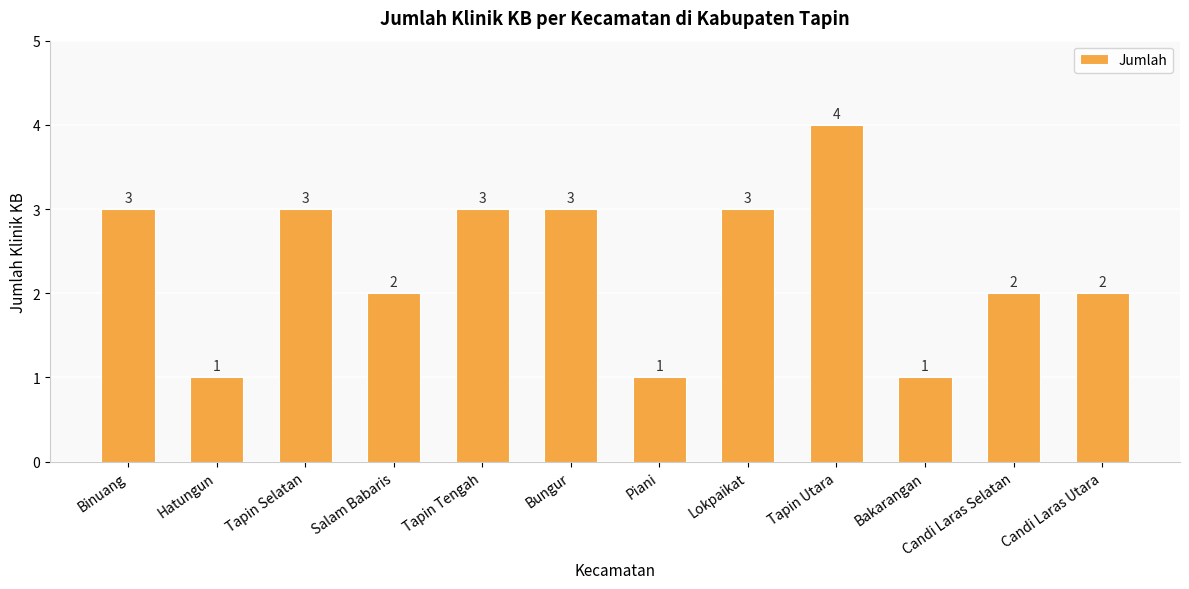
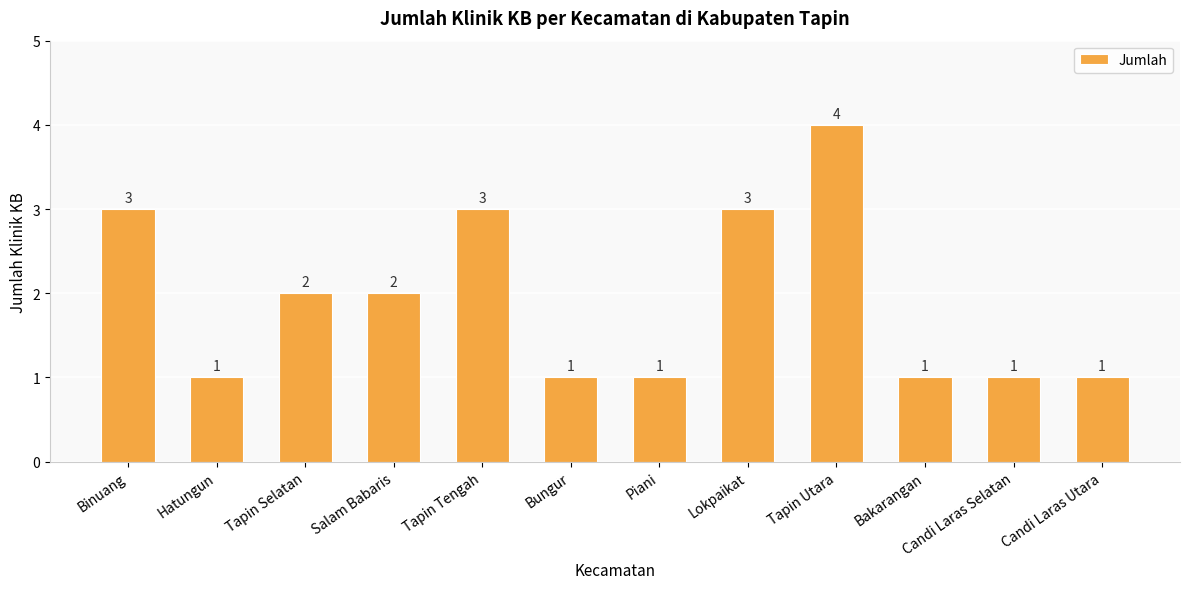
Tapin Selatan: 3 -> 2
Bungur: 3 -> 1
Candi Laras Selatan: 2 -> 1
Candi Laras Utara: 2 -> 1
